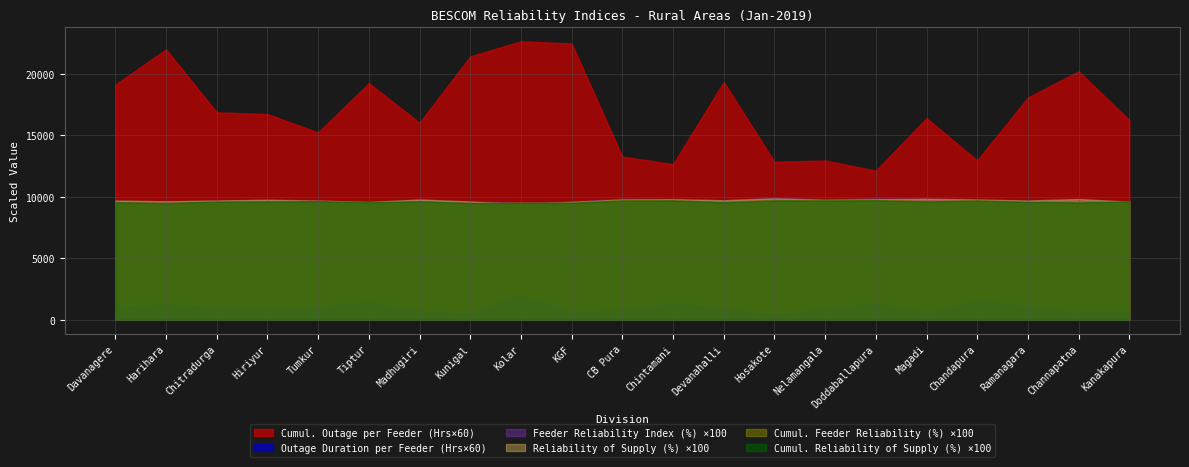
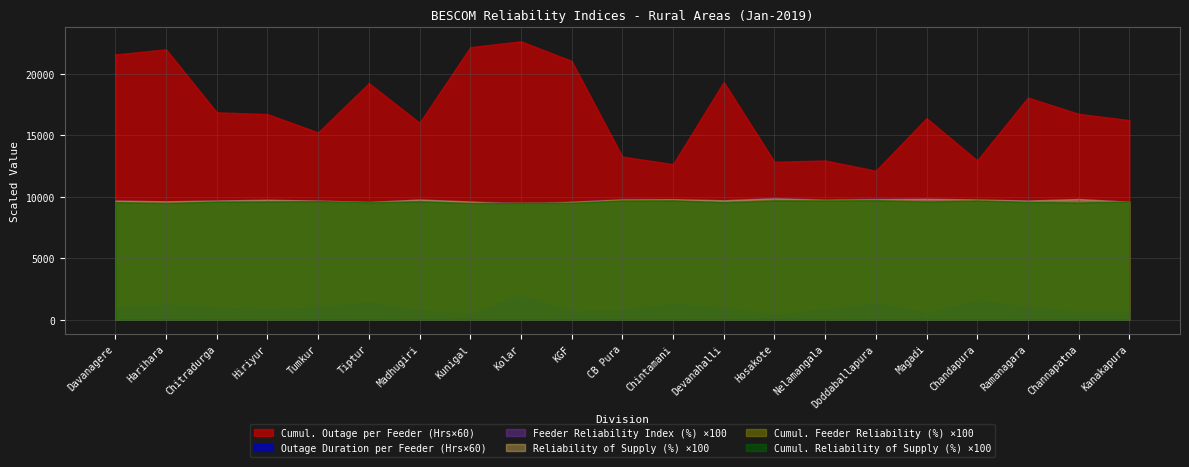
Cumul. Outage per Feeder (Hrs×60), Davanagere: 19100 -> 21600
Cumul. Outage per Feeder (Hrs×60), Kunigal: 21400 -> 22200
Cumul. Outage per Feeder (Hrs×60), KGF: 22500 -> 21100
Cumul. Outage per Feeder (Hrs×60), Channapatna: 20200 -> 16700
